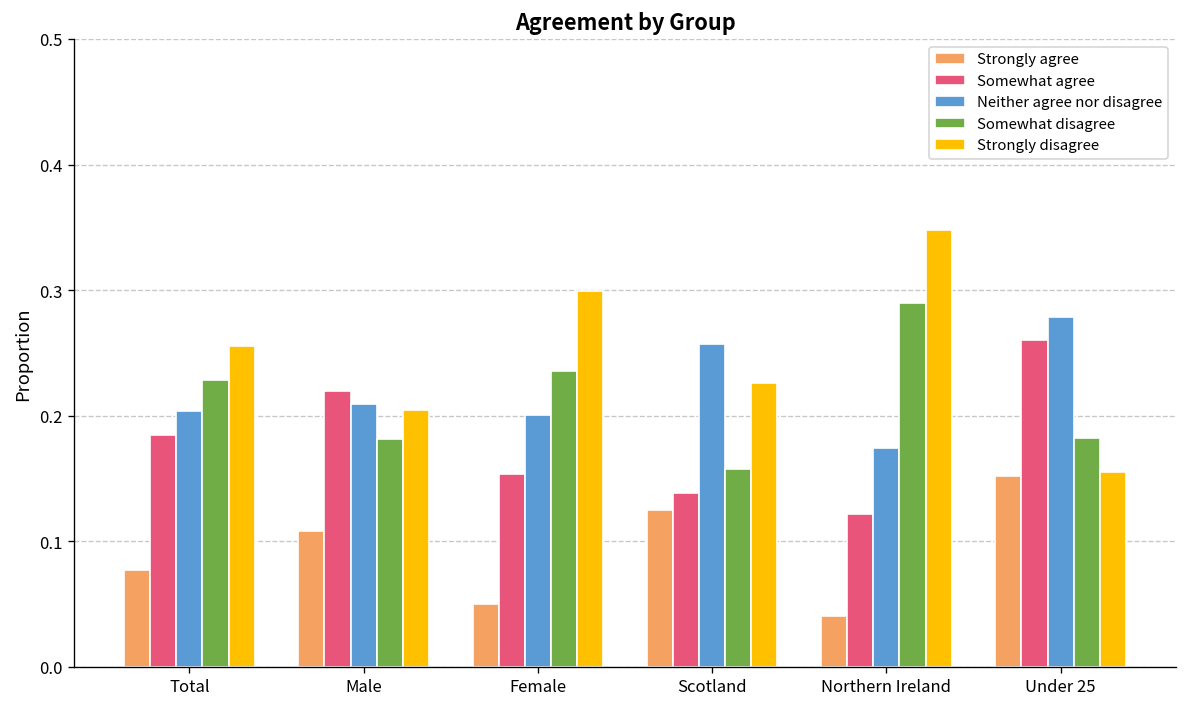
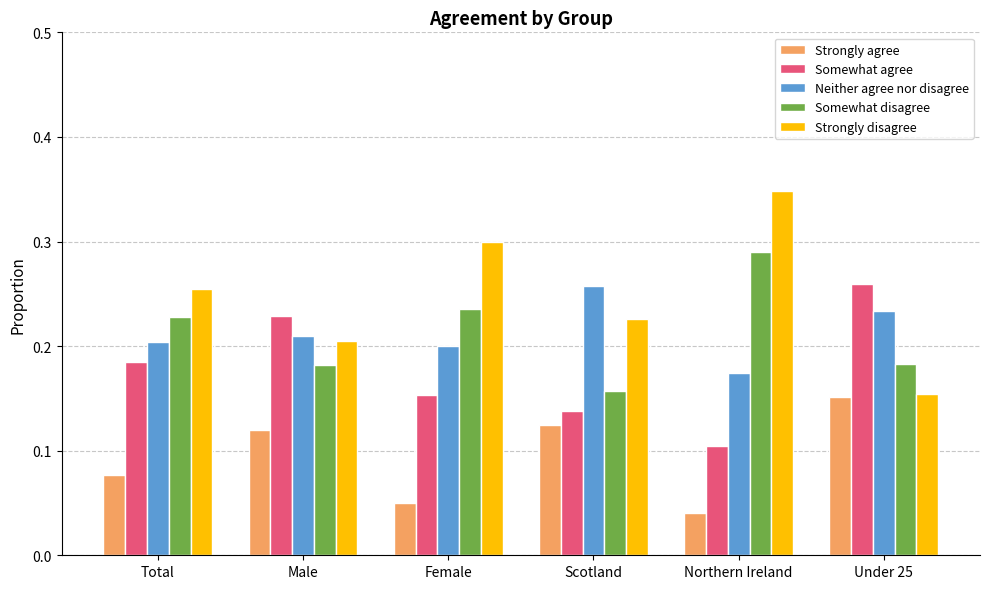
Strongly agree, Male: 0.108 -> 0.120
Somewhat agree, Male: 0.220 -> 0.229
Somewhat agree, Northern Ireland: 0.122 -> 0.104
Neither agree nor disagree, Under 25: 0.278 -> 0.233
